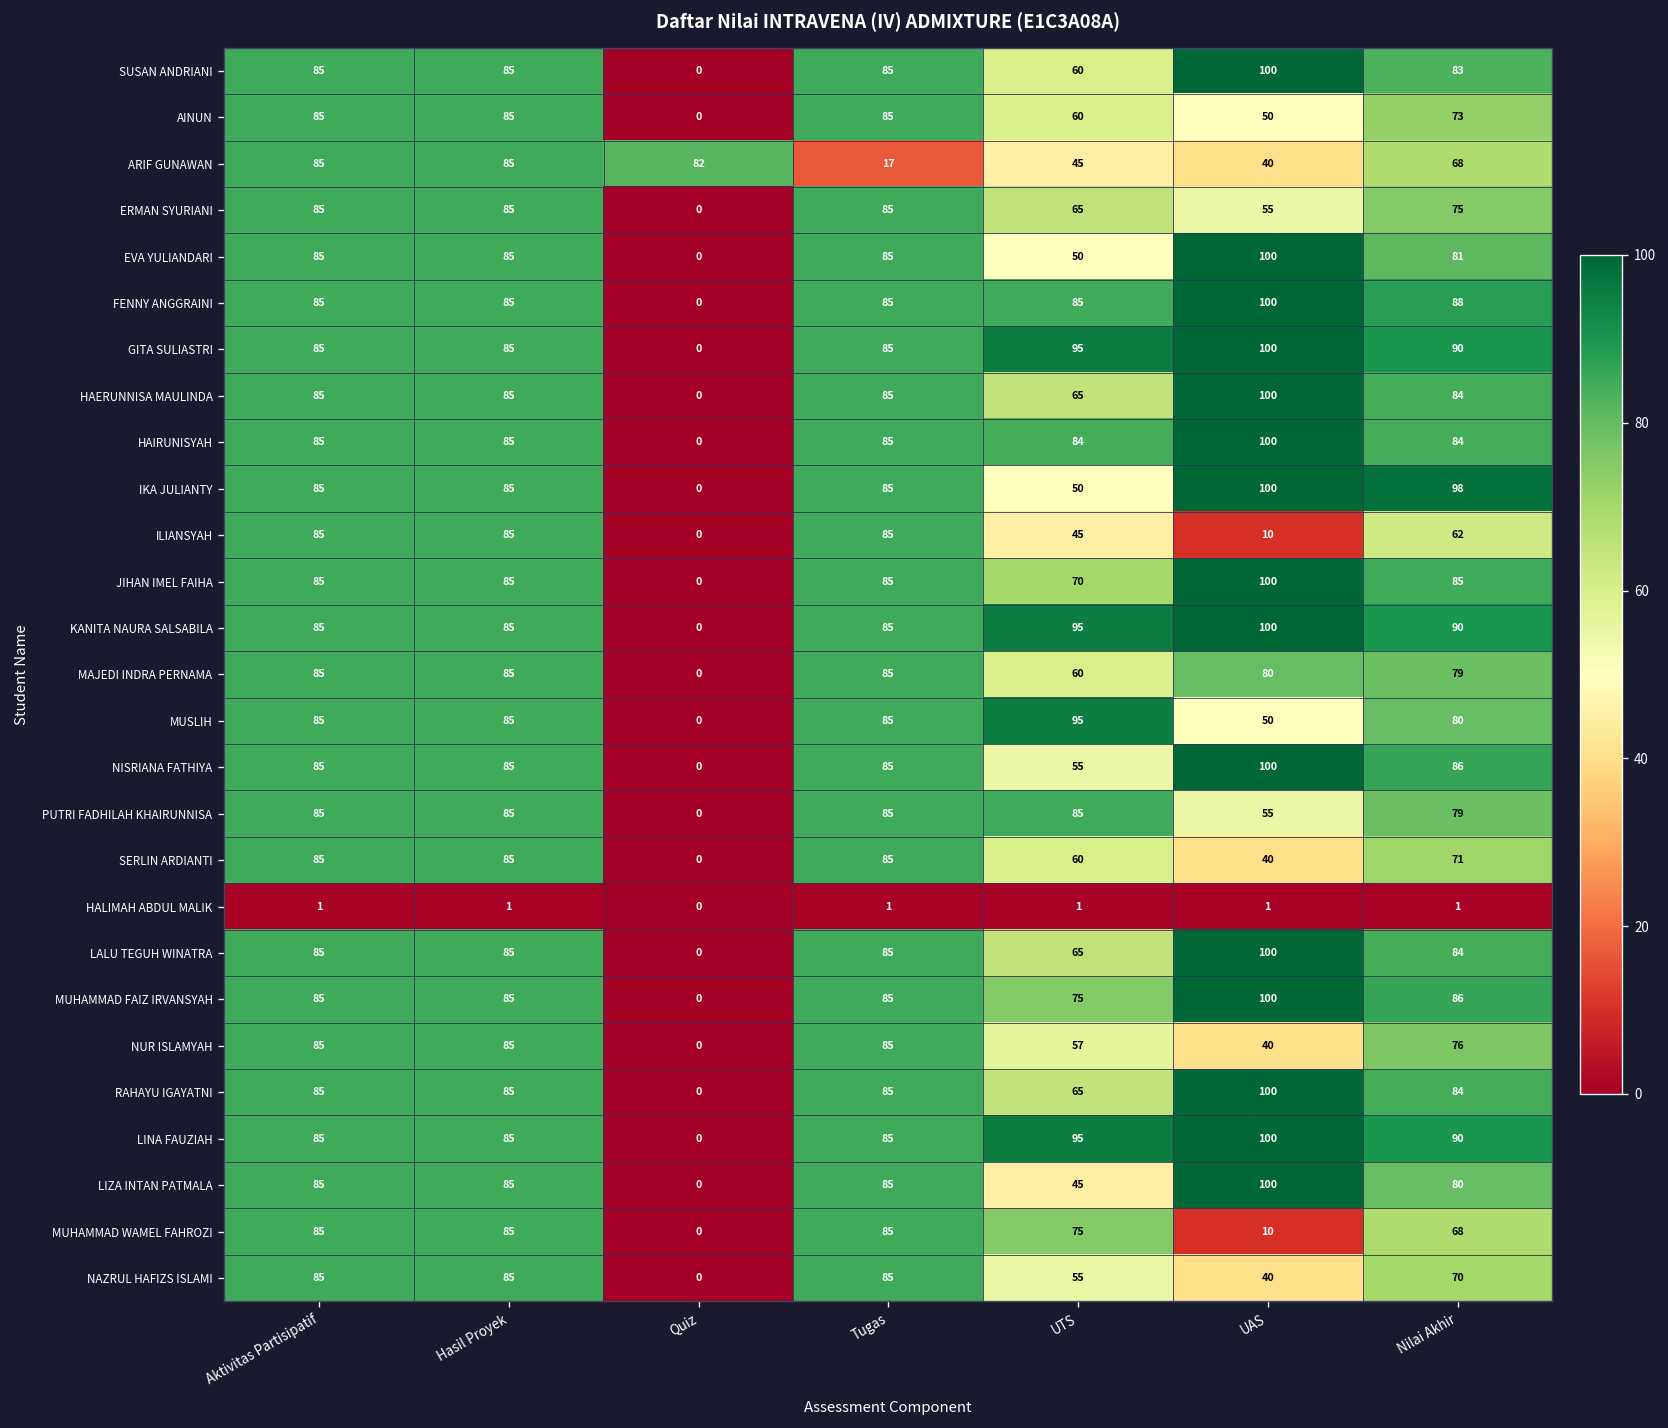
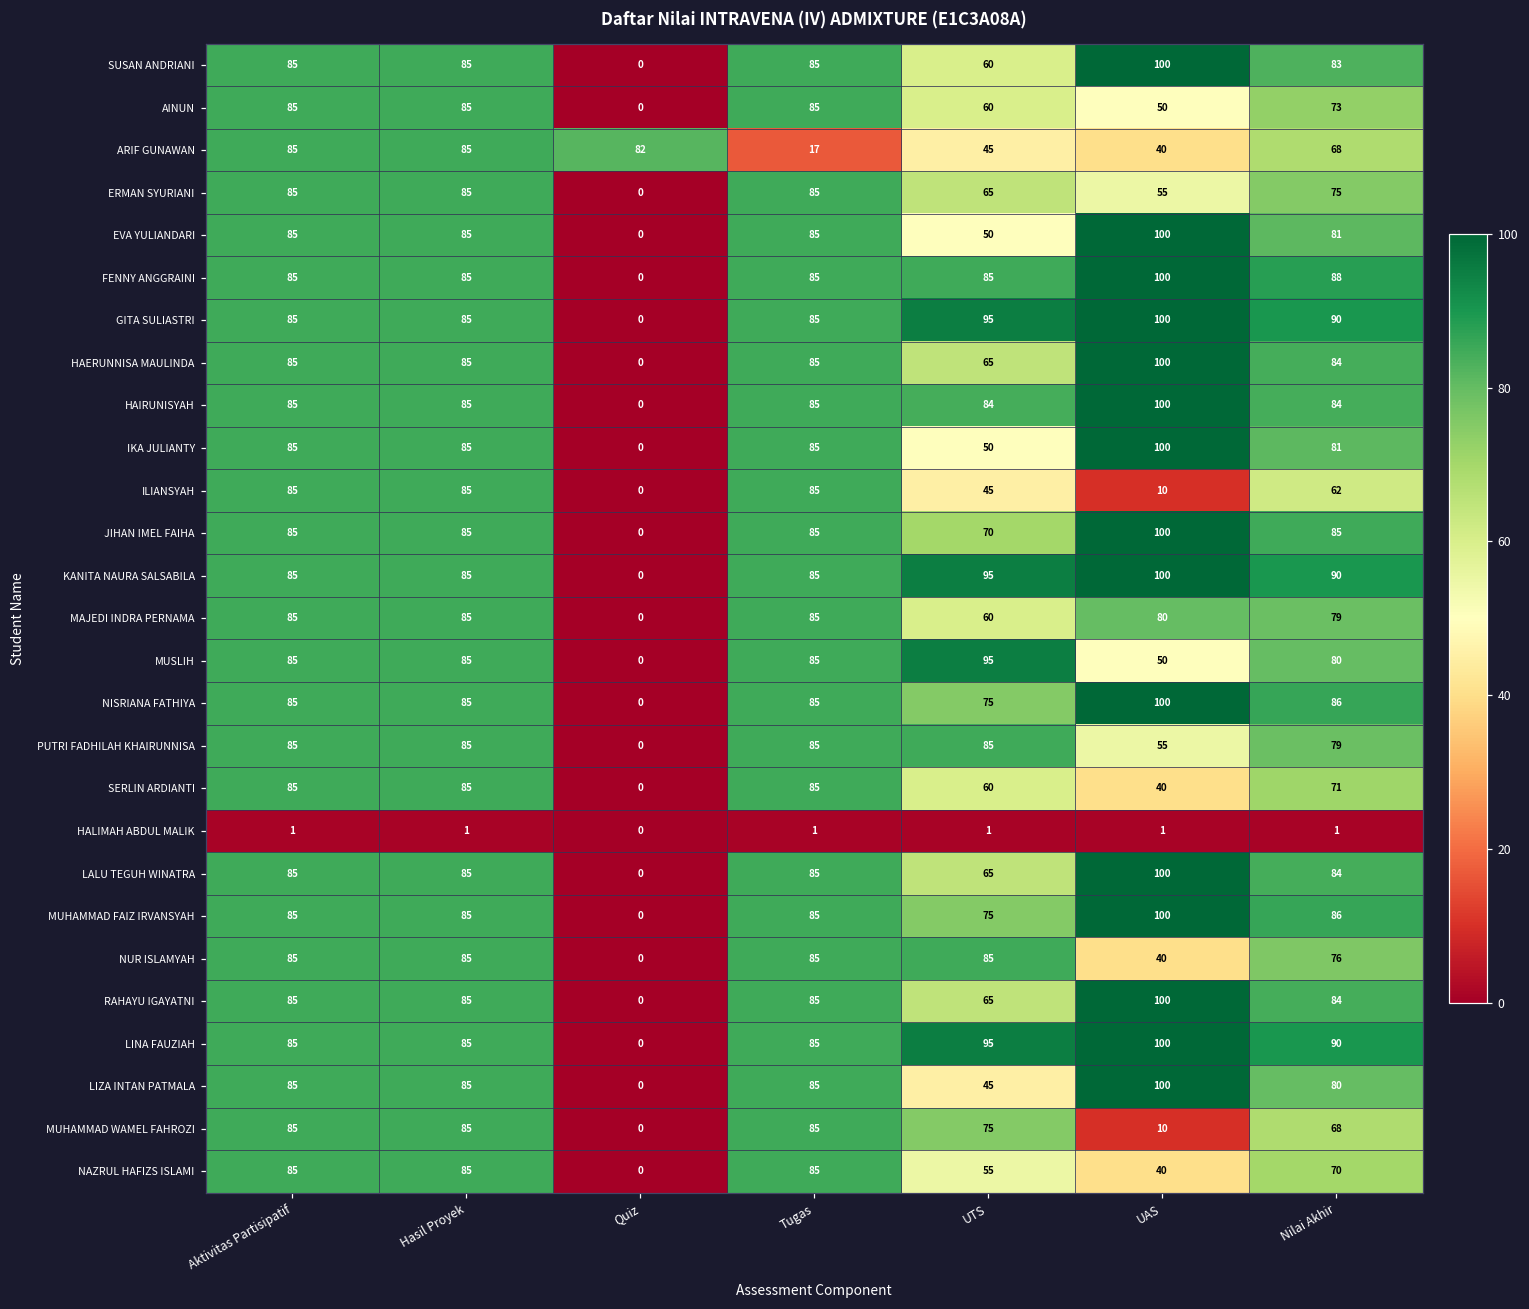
IKA JULIANTY, Nilai Akhir: 98 -> 81
NISRIANA FATHIYA, UTS: 55 -> 75
NUR ISLAMYAH, UTS: 57 -> 85
